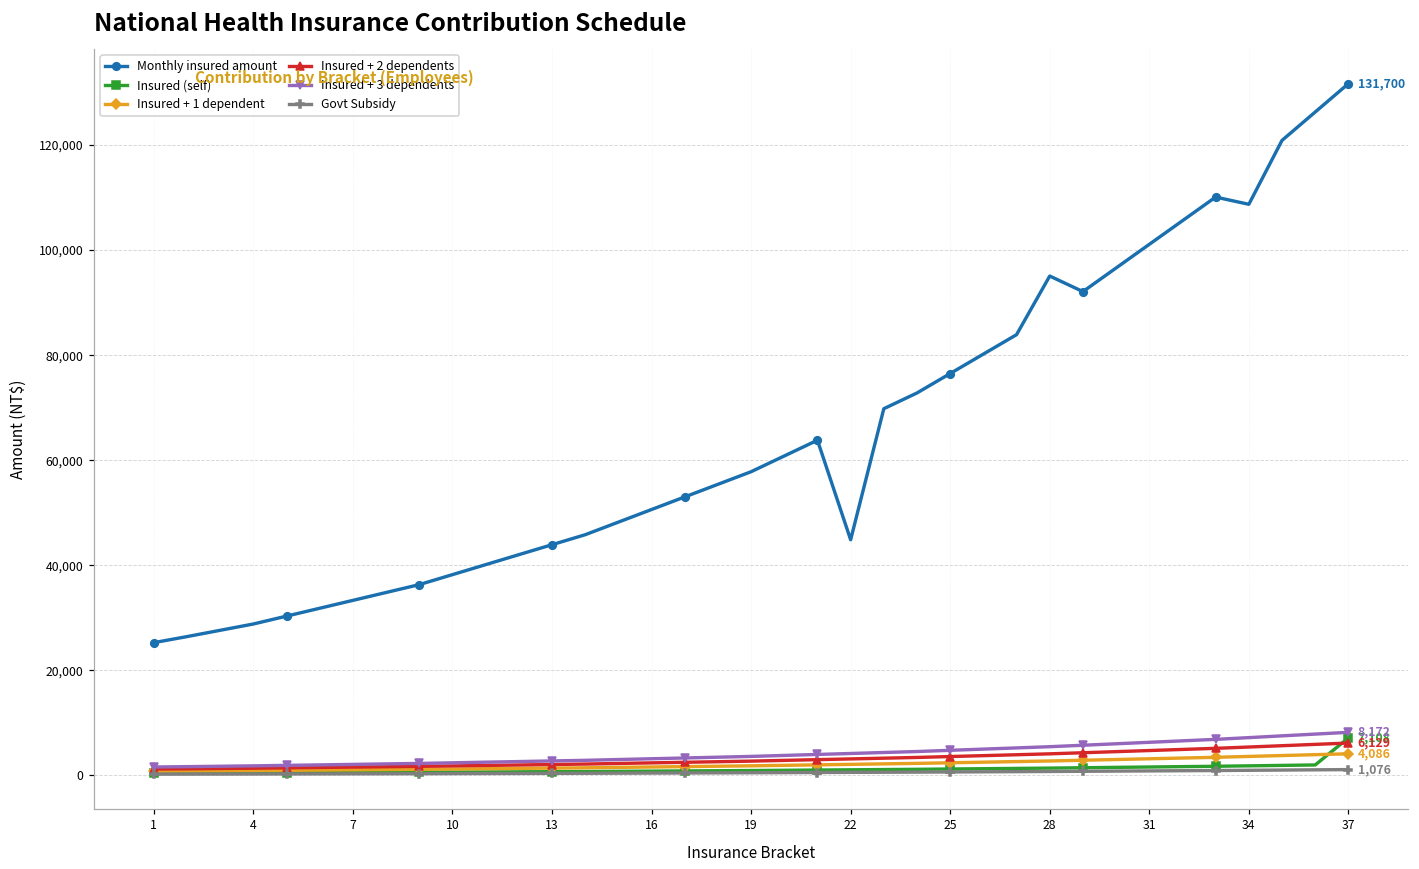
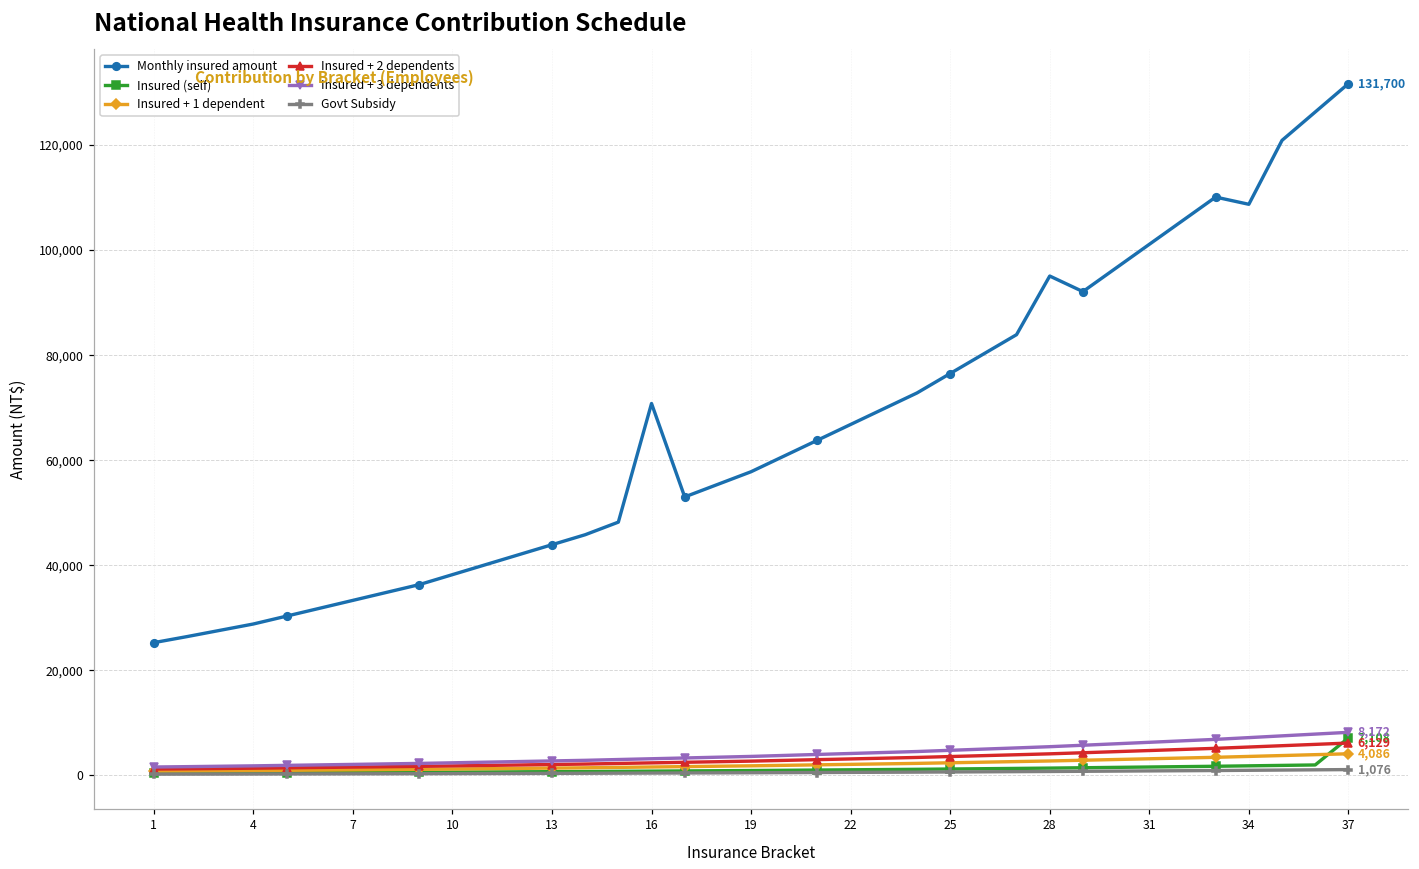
Monthly insured amount, 16: 51,000 -> 71,000
Monthly insured amount, 22: 45,000 -> 67,000
